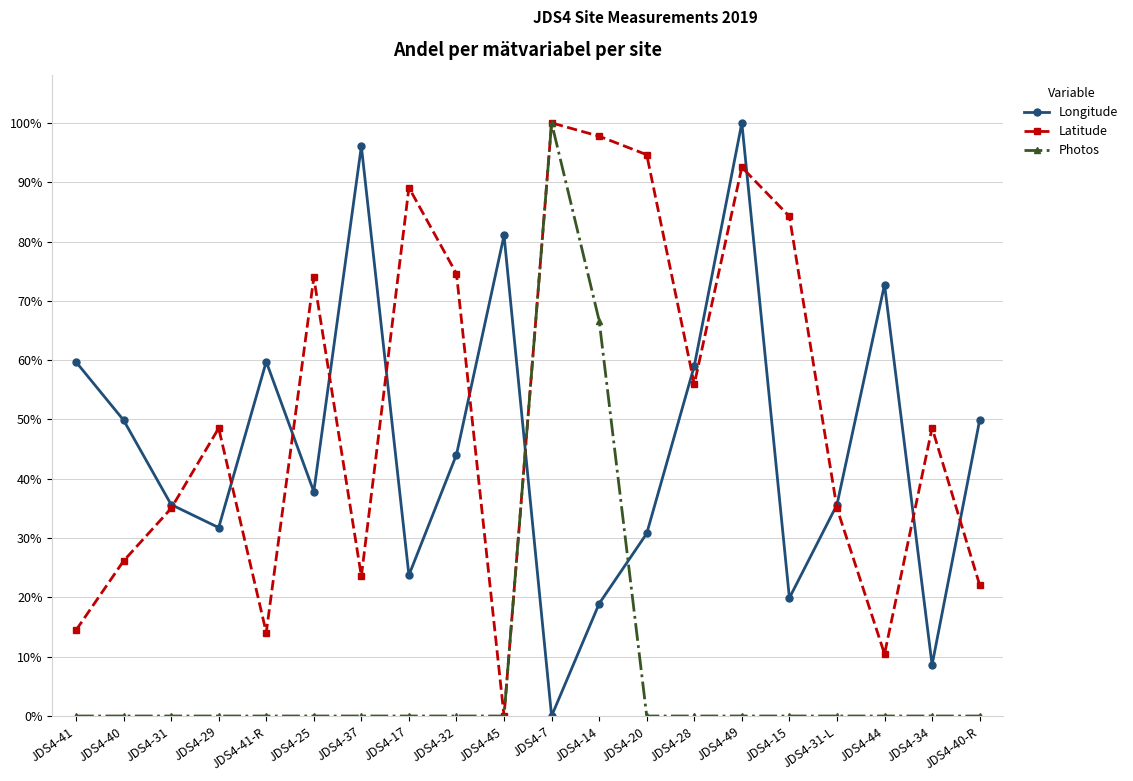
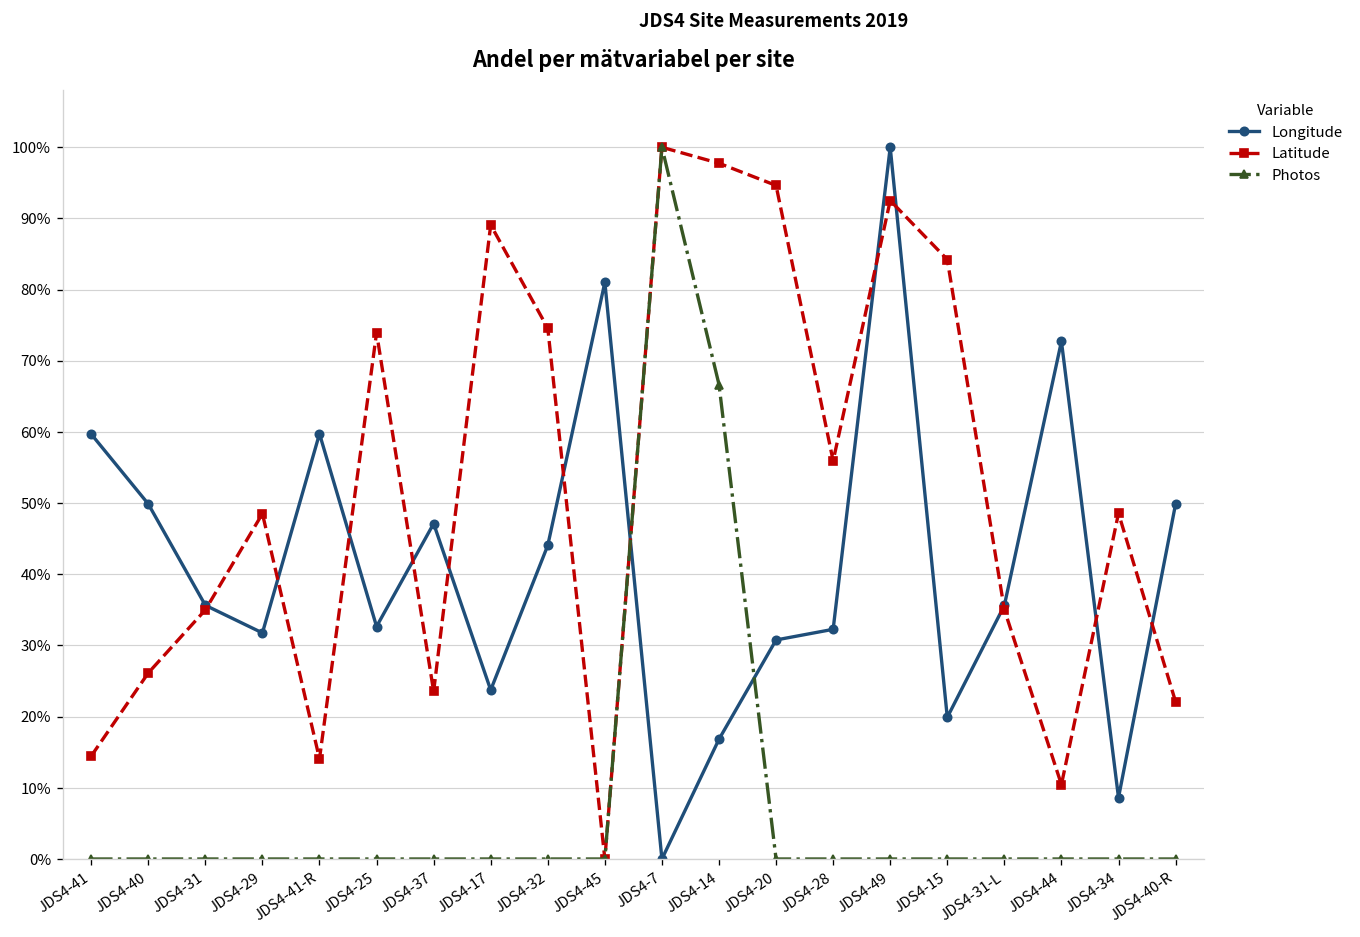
Longitude, JDS4-25: 38% -> 33%
Longitude, JDS4-37: 96% -> 47%
Longitude, JDS4-14: 19% -> 17%
Longitude, JDS4-28: 59% -> 32%
